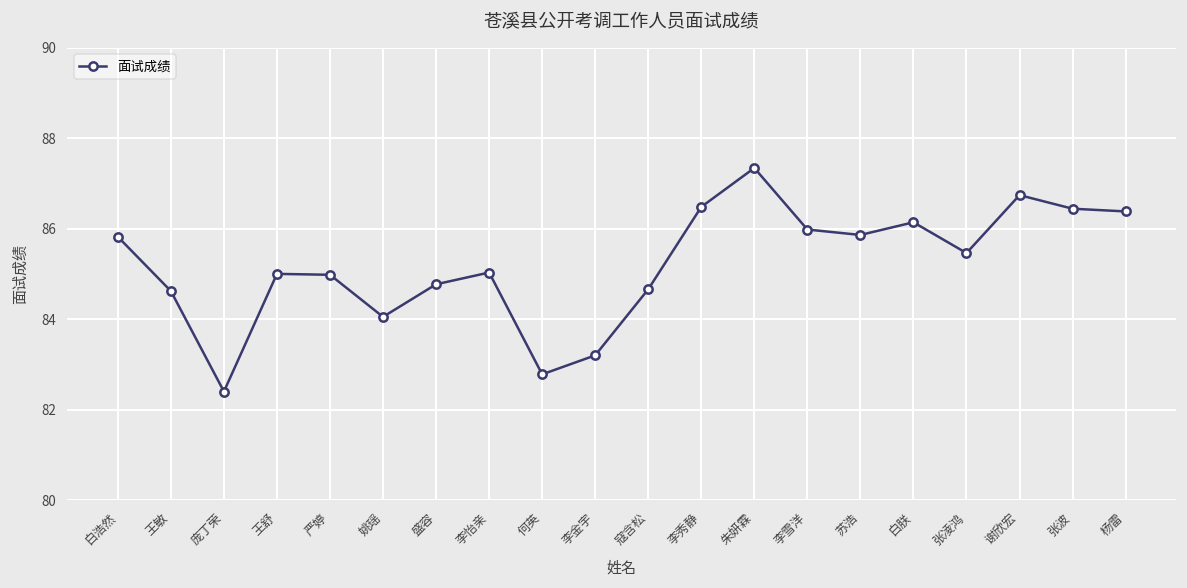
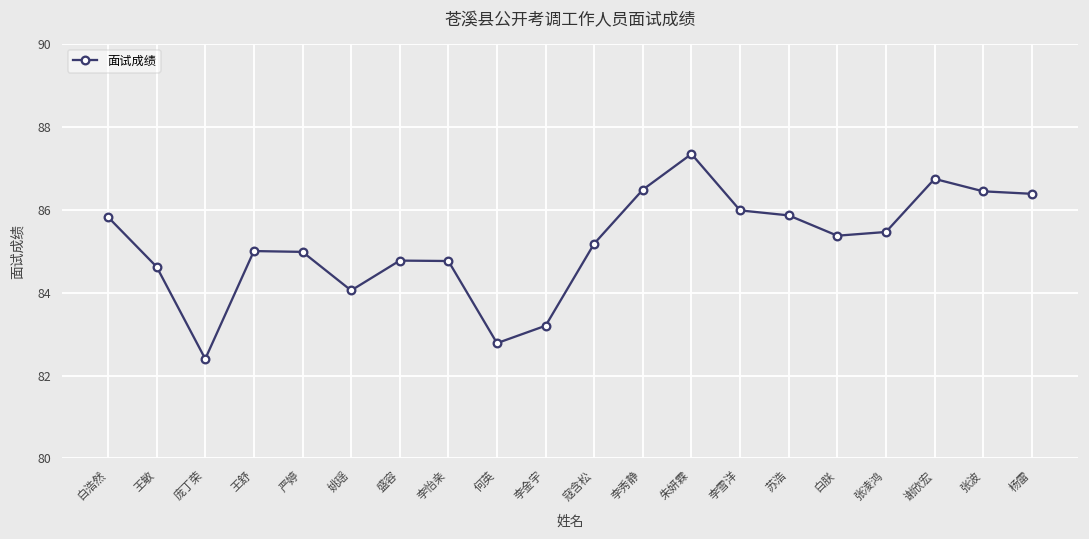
李怡亲: 85.0 -> 84.8
寇含松: 84.7 -> 85.2
白朕: 86.1 -> 85.4
